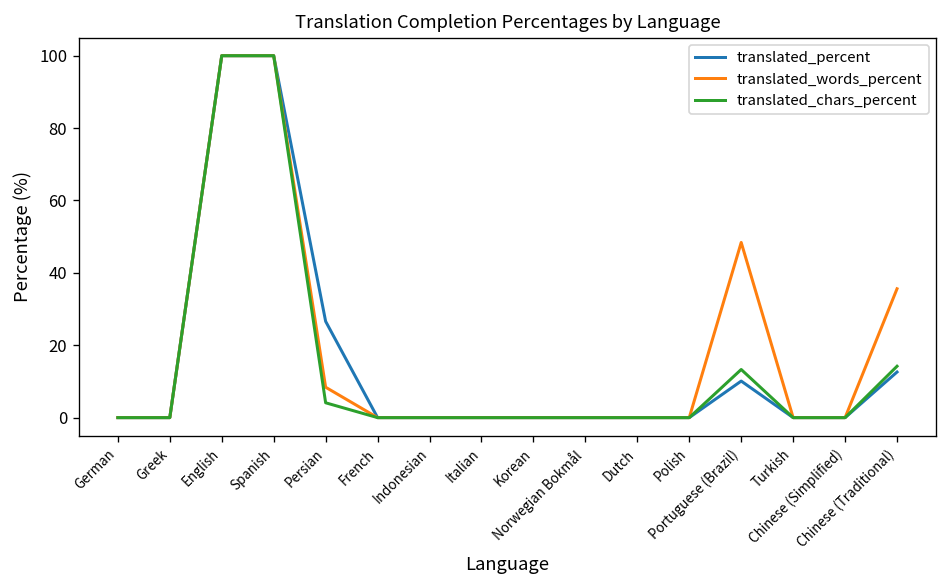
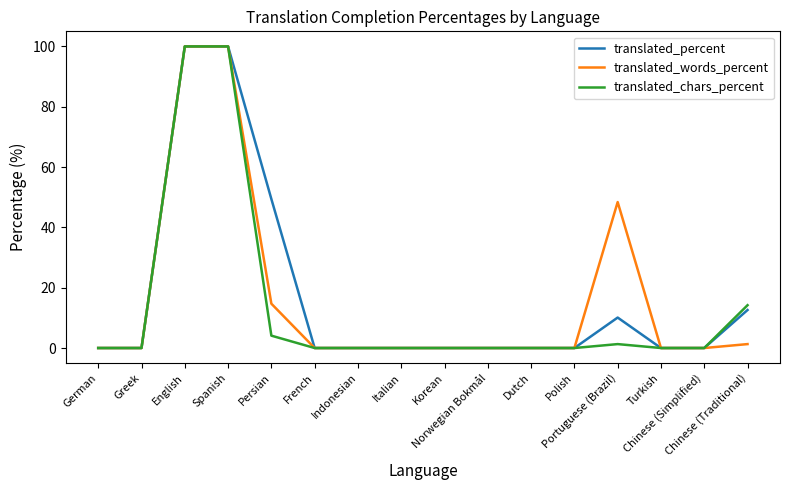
translated_percent, Persian: 27 -> 49
translated_words_percent, Persian: 8 -> 15
translated_chars_percent, Portuguese (Brazil): 13 -> 1
translated_words_percent, Chinese (Traditional): 36 -> 1
